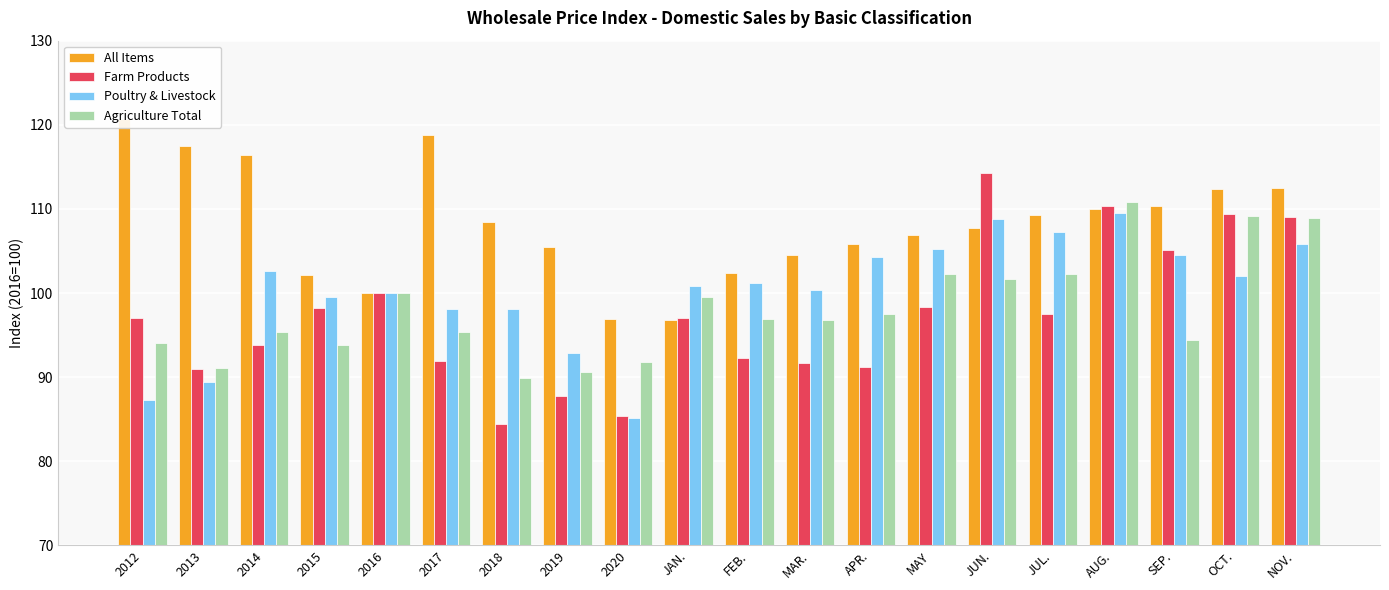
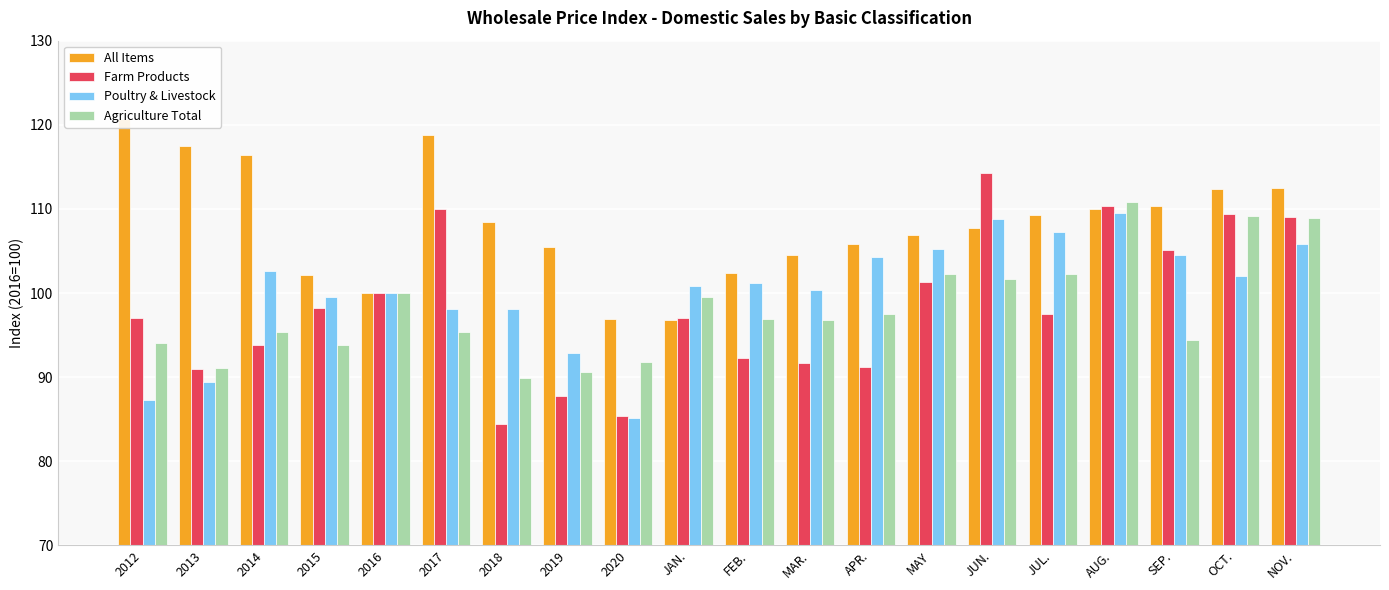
Farm Products, 2017: 92 -> 110
Farm Products, MAY: 98 -> 101
